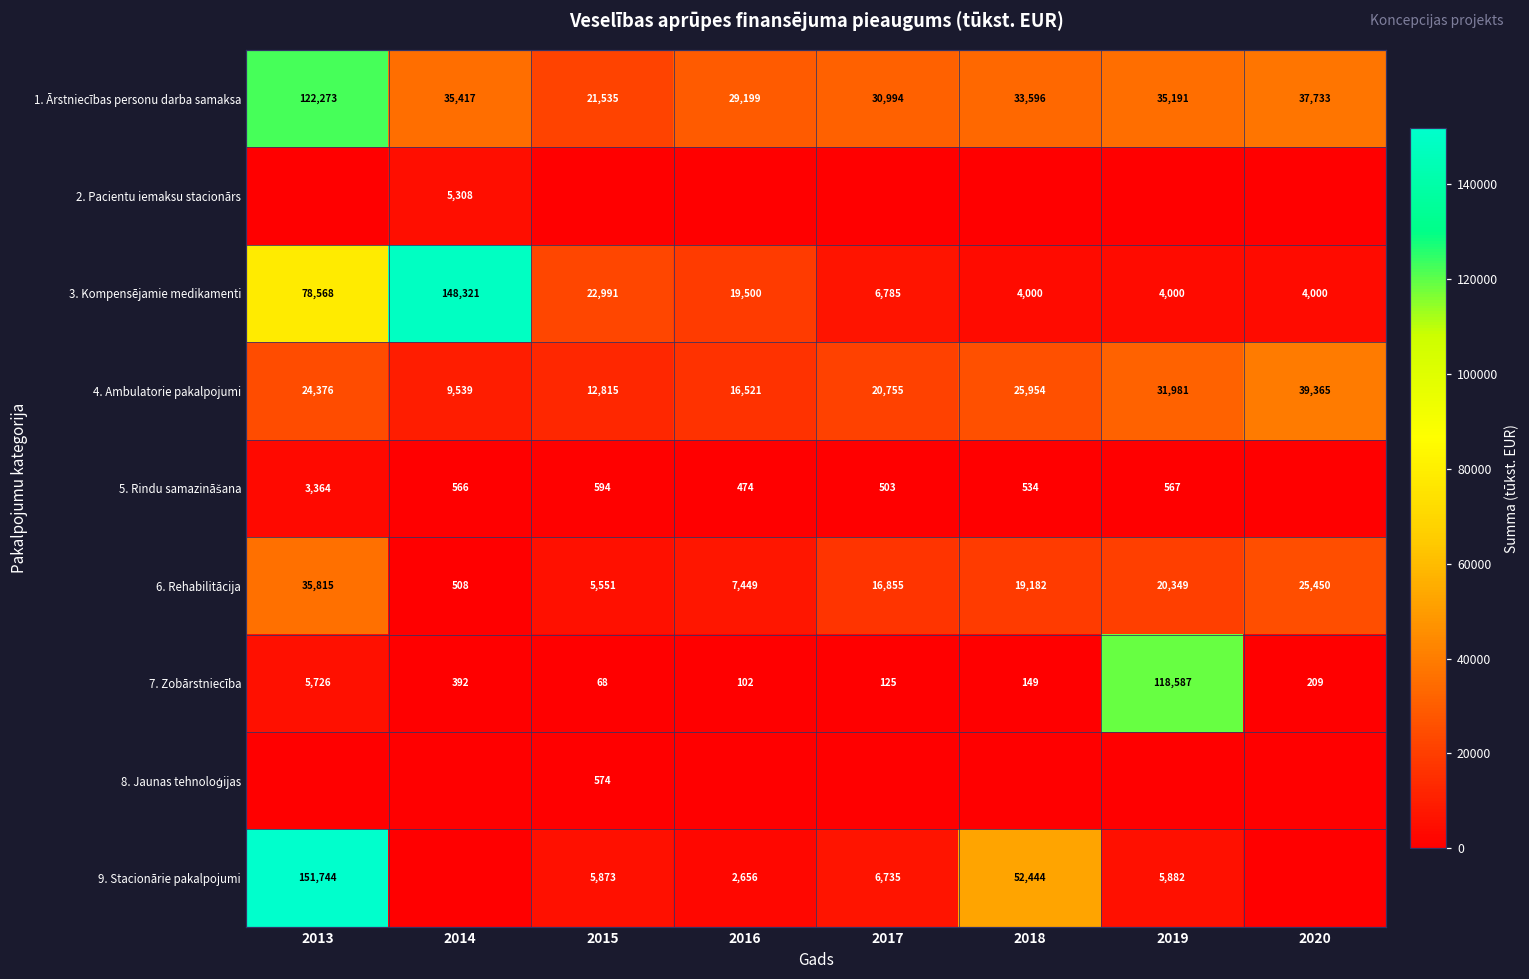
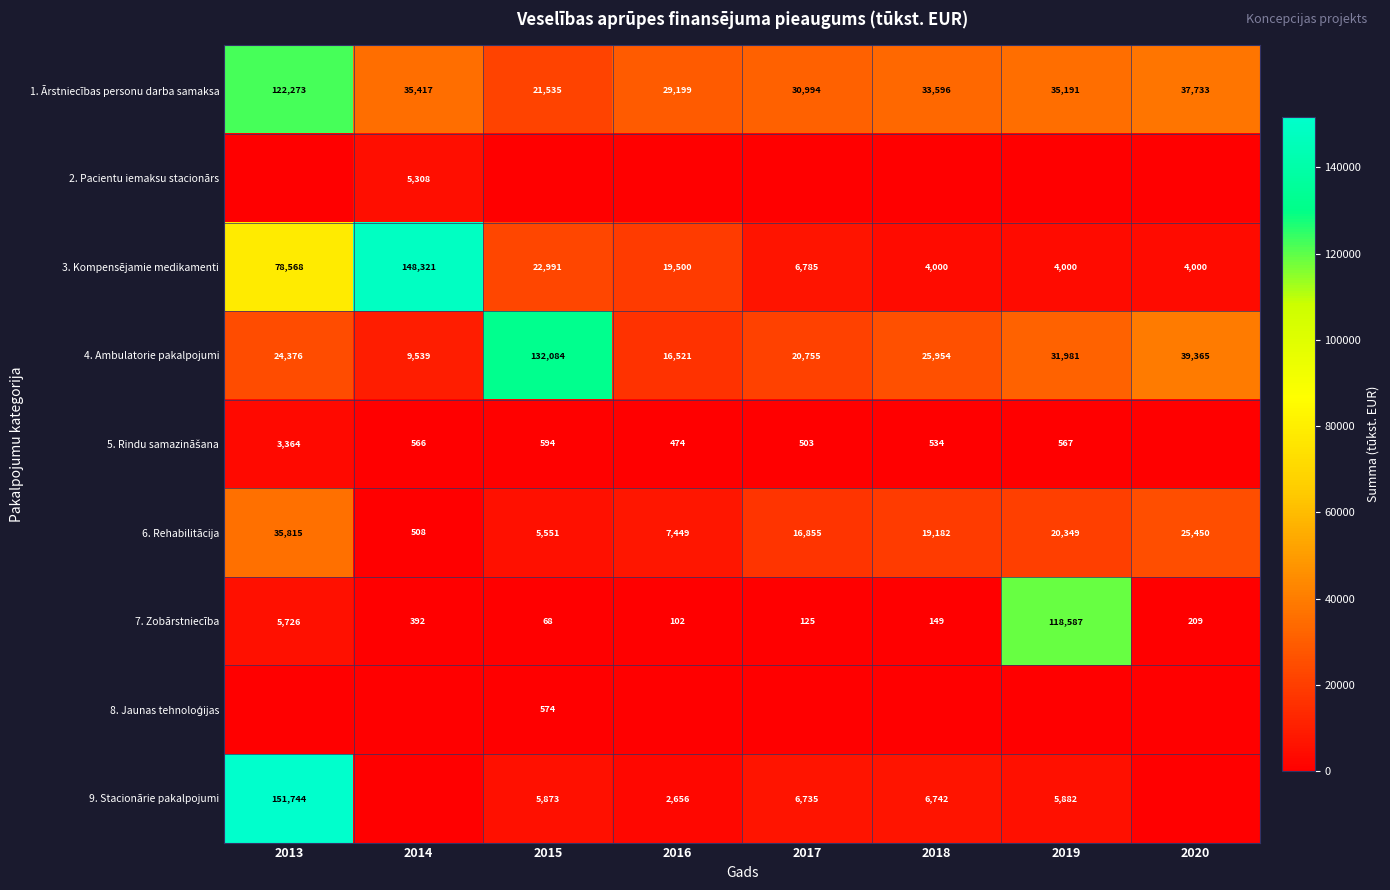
4. Ambulatorie pakalpojumi, 2015: 12,815 -> 132,084
9. Stacionārie pakalpojumi, 2018: 52,444 -> 6,742
